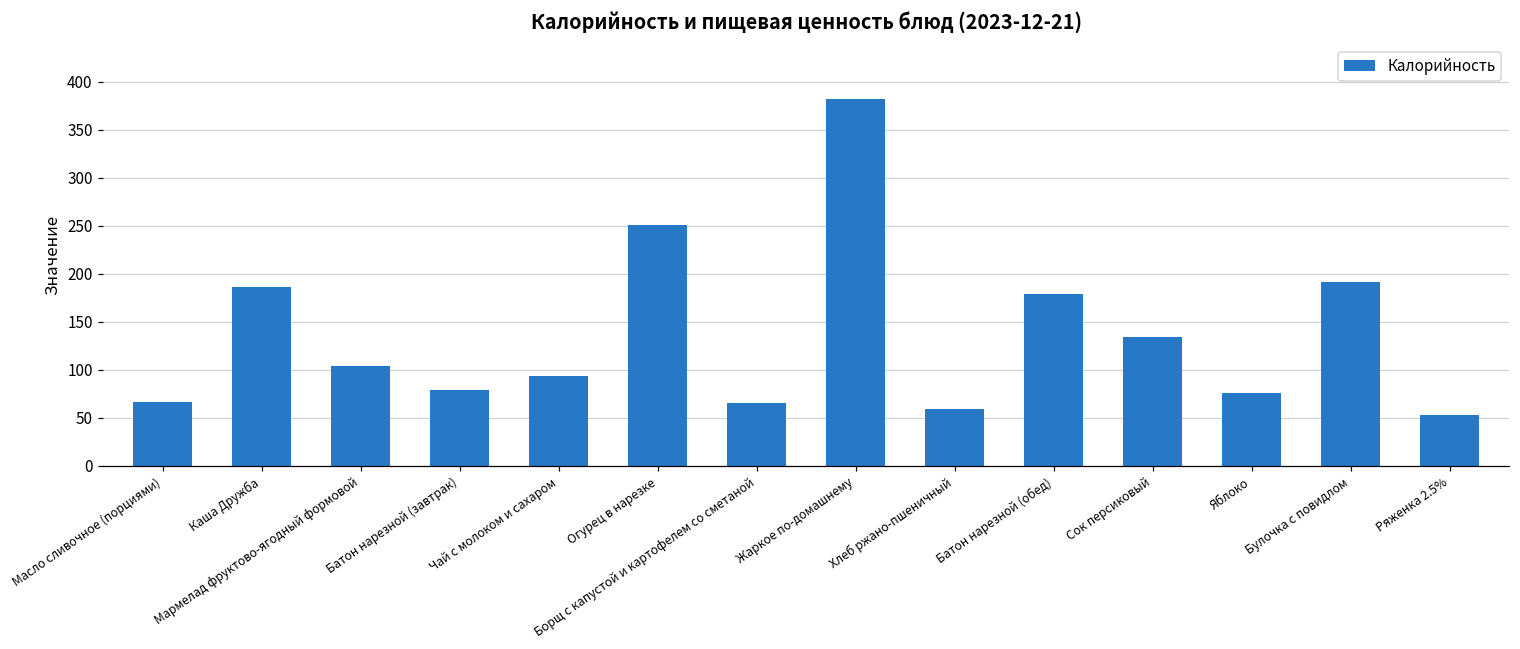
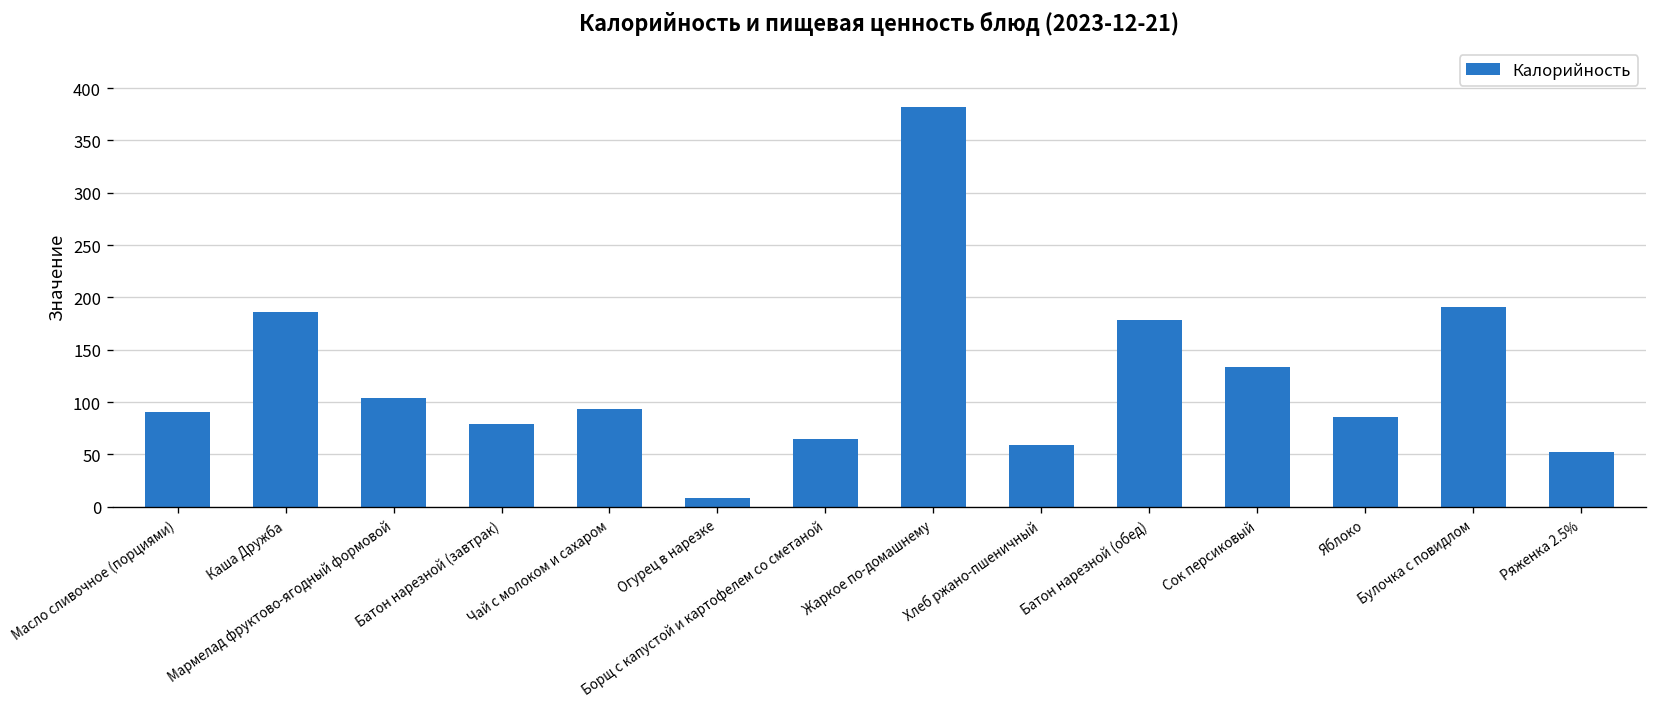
Масло сливочное (порциями): 70 -> 90
Огурец в нарезке: 250 -> 10
Яблоко: 80 -> 90
